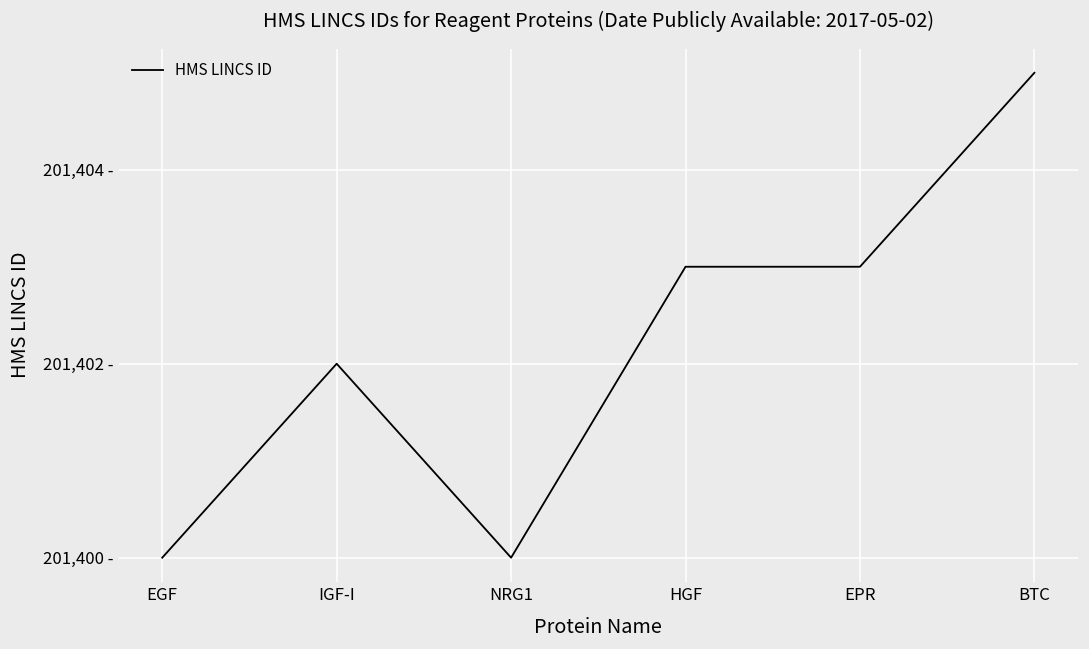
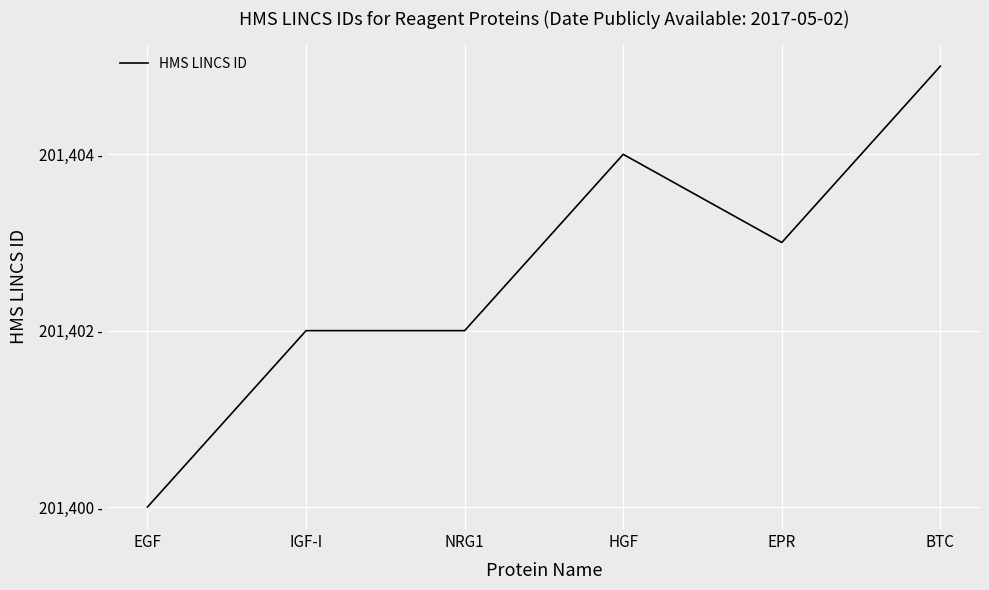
NRG1: 201,400 - -> 201,402 -
HGF: 201,403 - -> 201,404 -
